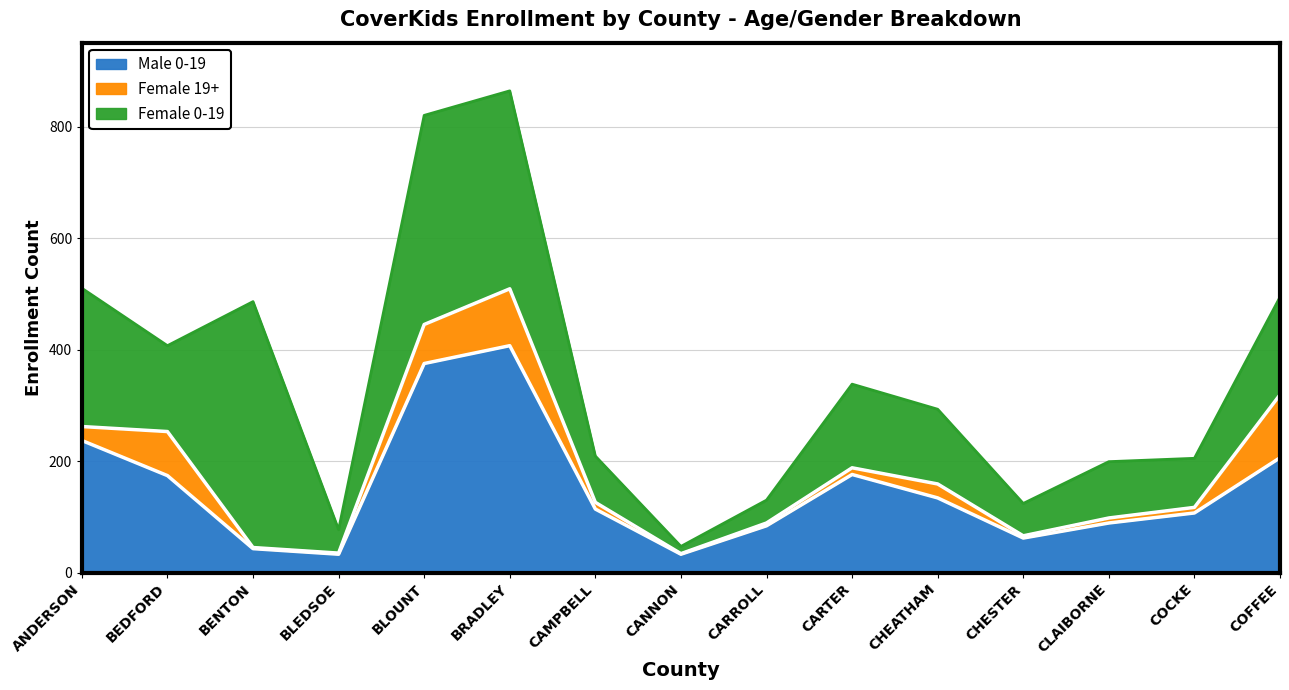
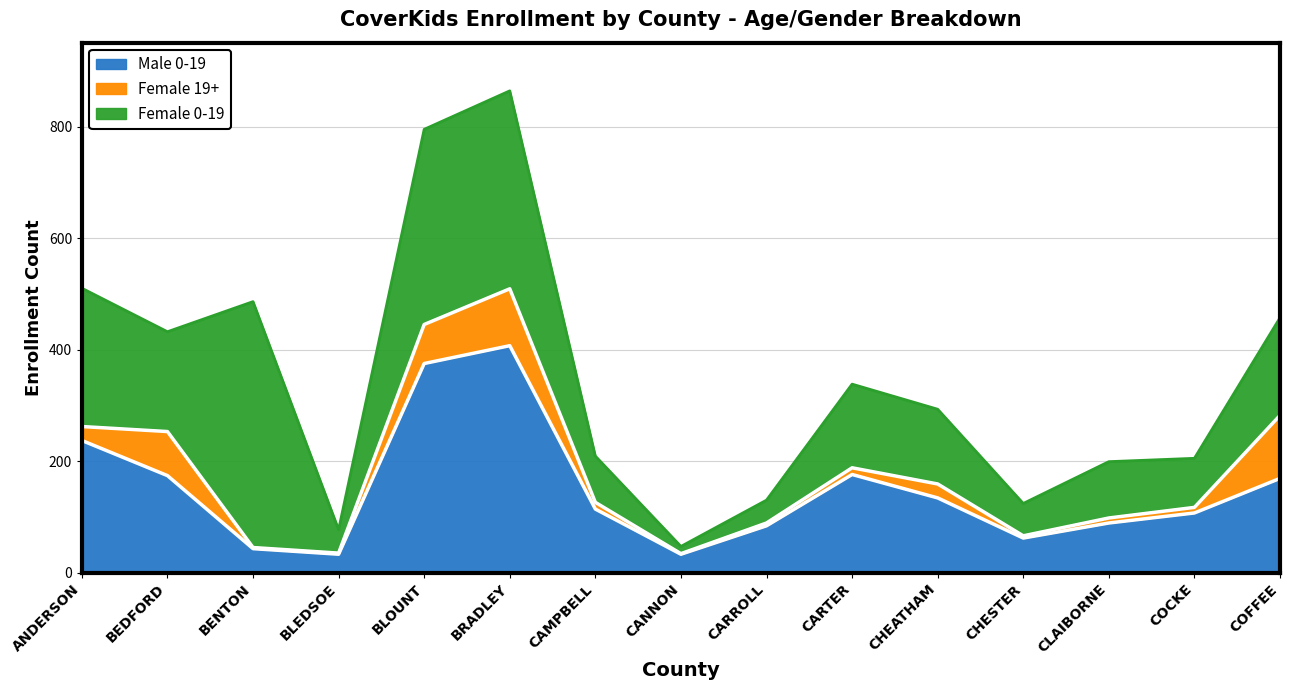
Female 0-19, BEDFORD: 150 -> 180
Female 0-19, BLOUNT: 380 -> 350
Male 0-19, COFFEE: 210 -> 170
